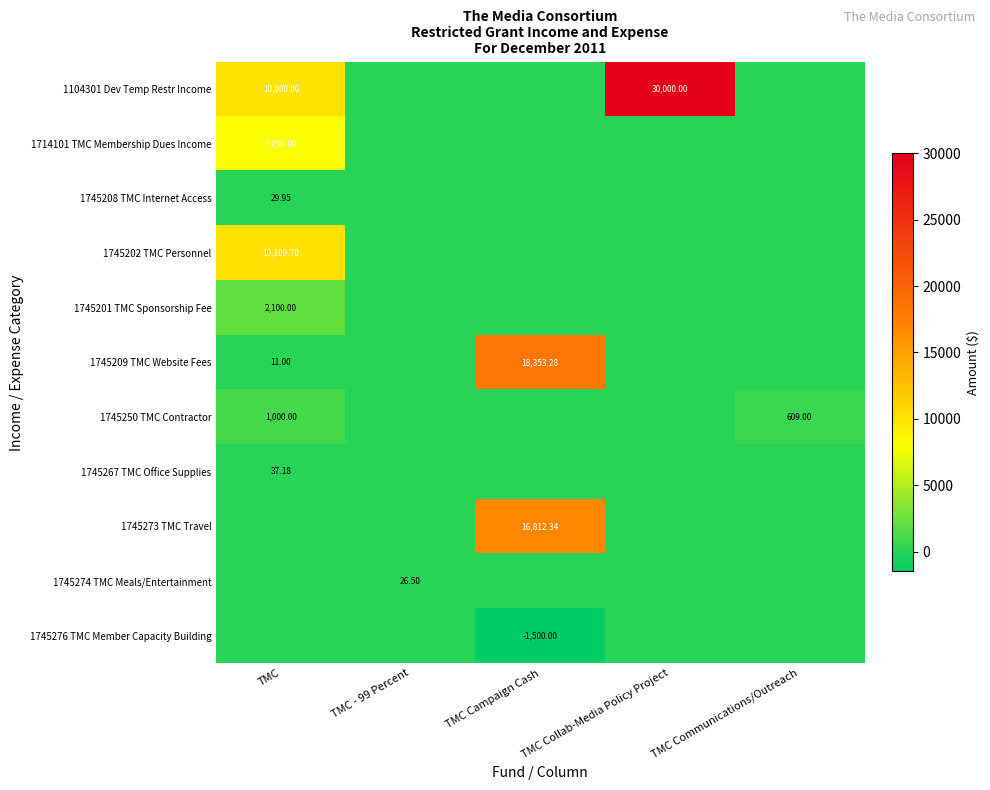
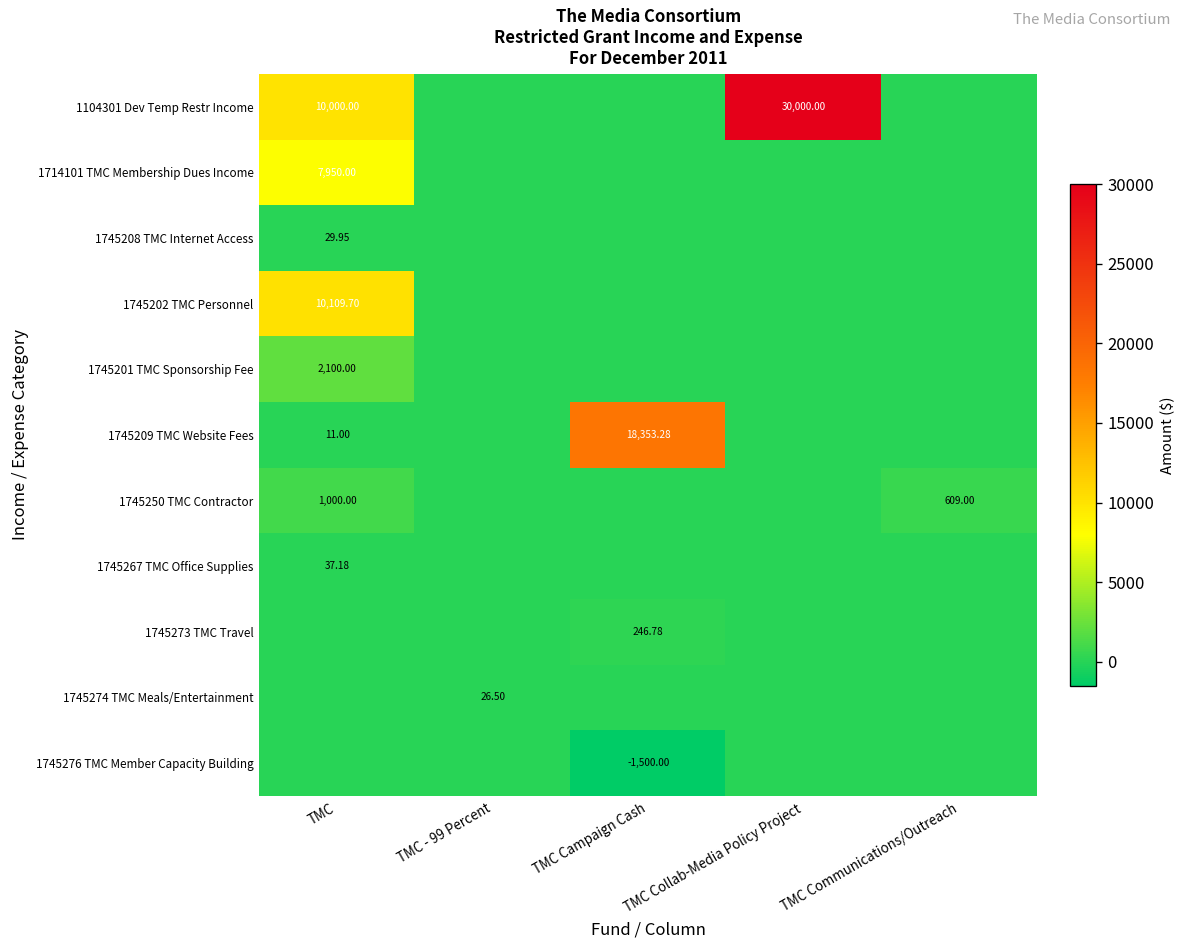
1745273 TMC Travel, TMC Campaign Cash: 16,812.34 -> 246.78
